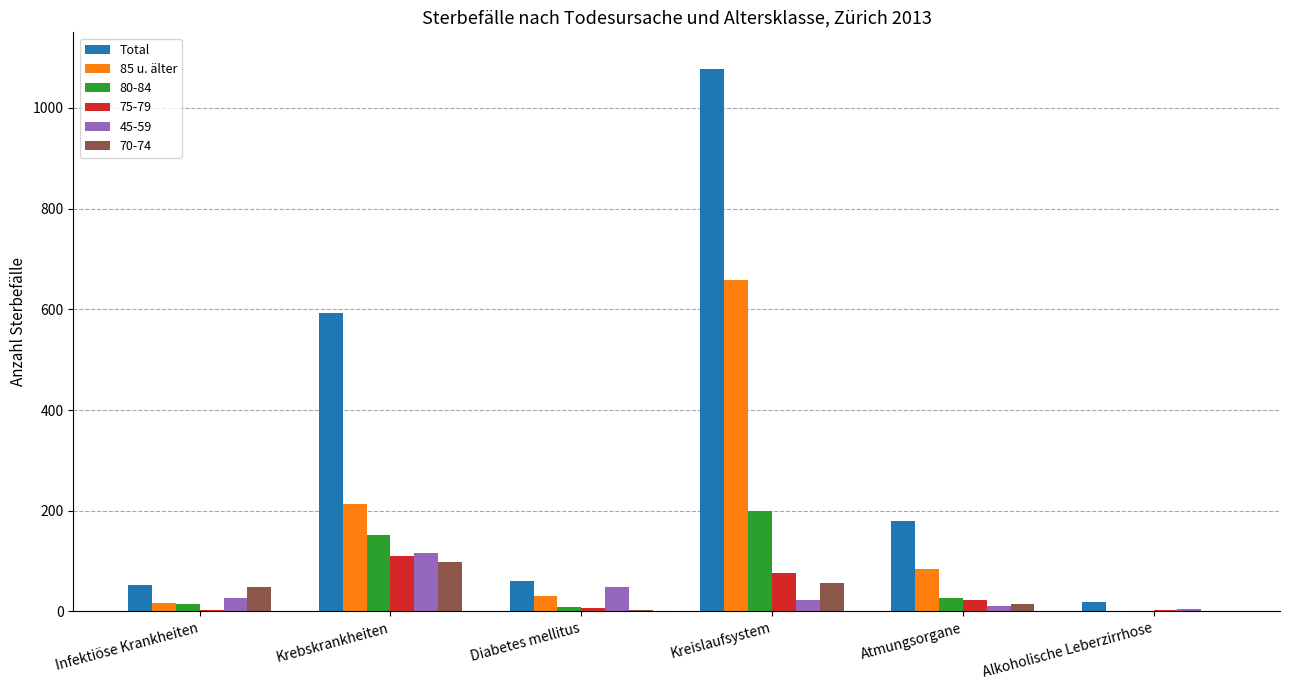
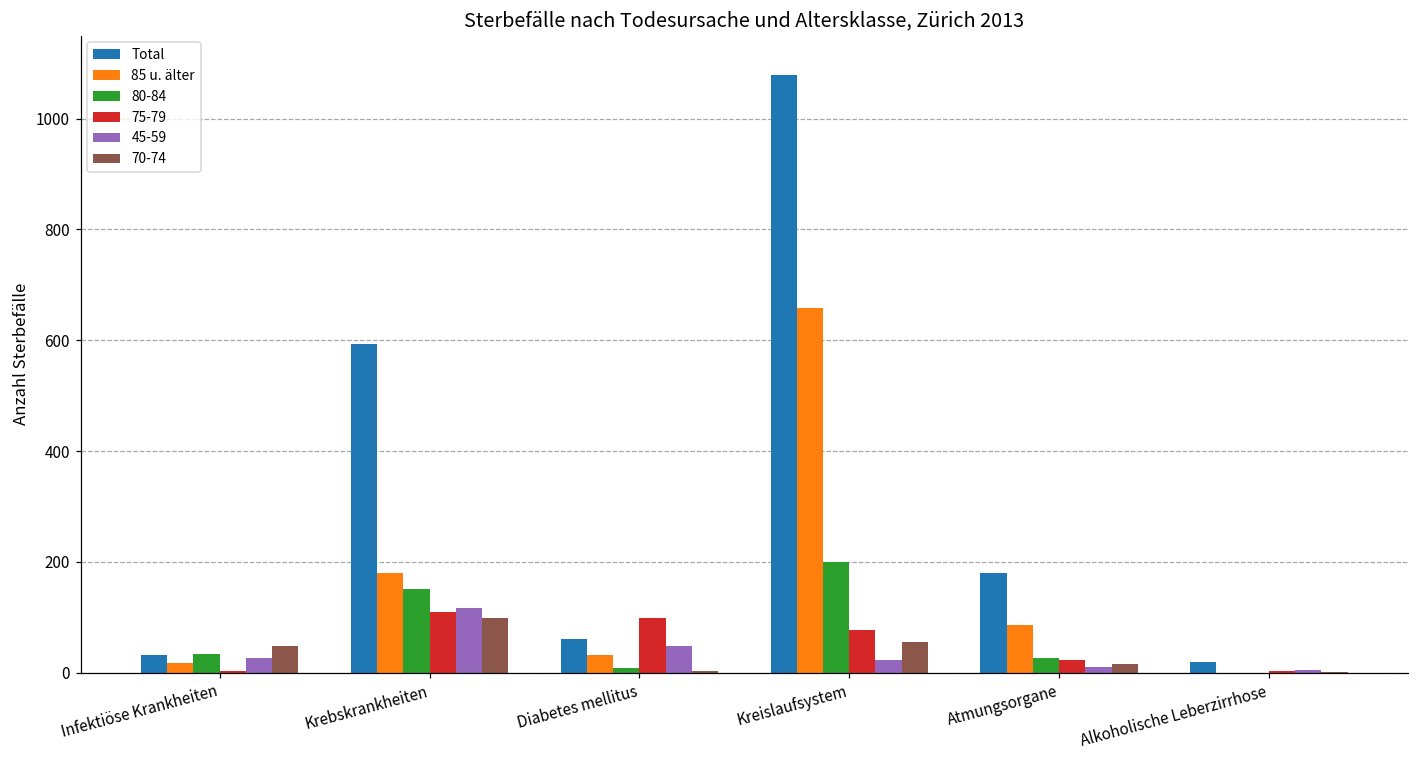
Total, Infektiöse Krankheiten: 50 -> 30
80-84, Infektiöse Krankheiten: 20 -> 30
85 u. älter, Krebskrankheiten: 210 -> 180
75-79, Diabetes mellitus: 10 -> 100
